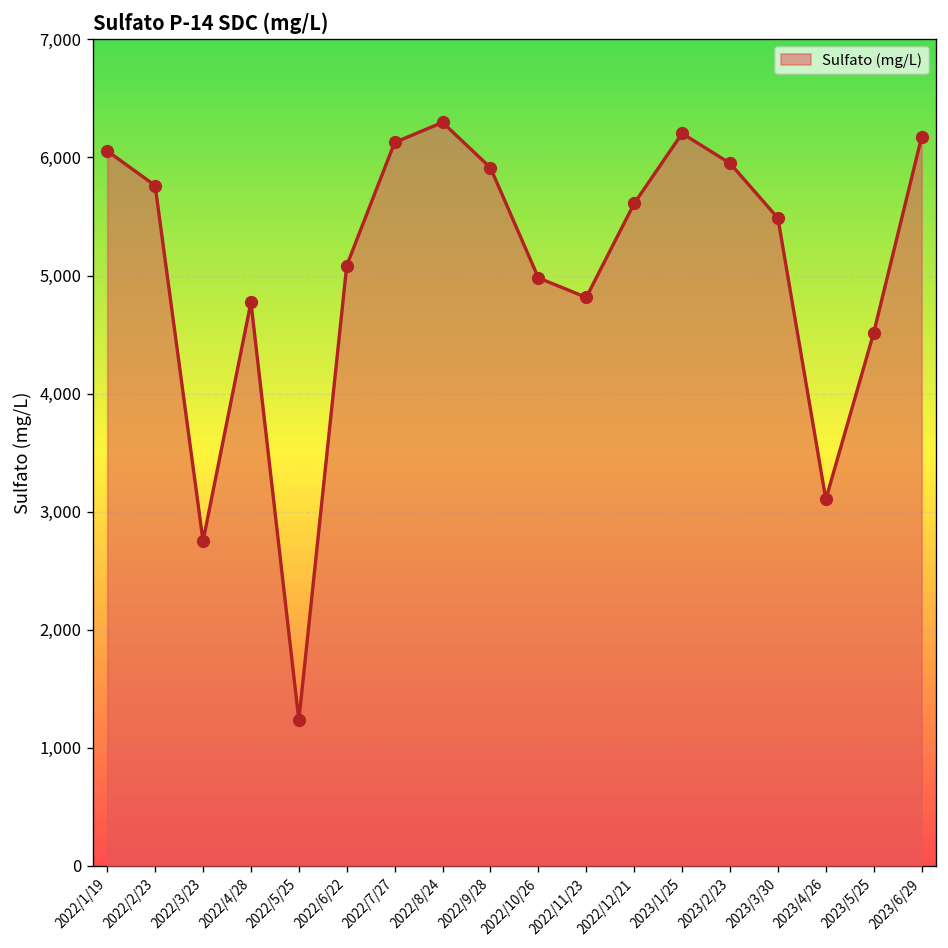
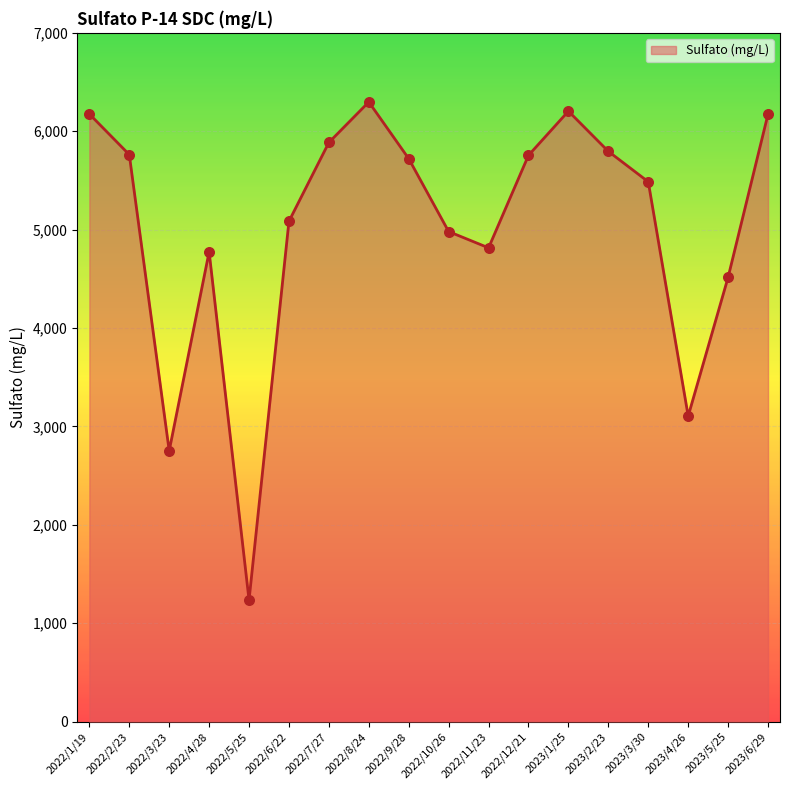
2022/1/19: 6,100 -> 6,200
2022/7/27: 6,100 -> 5,900
2022/9/28: 5,900 -> 5,700
2022/12/21: 5,600 -> 5,800
2023/2/23: 6,000 -> 5,800
